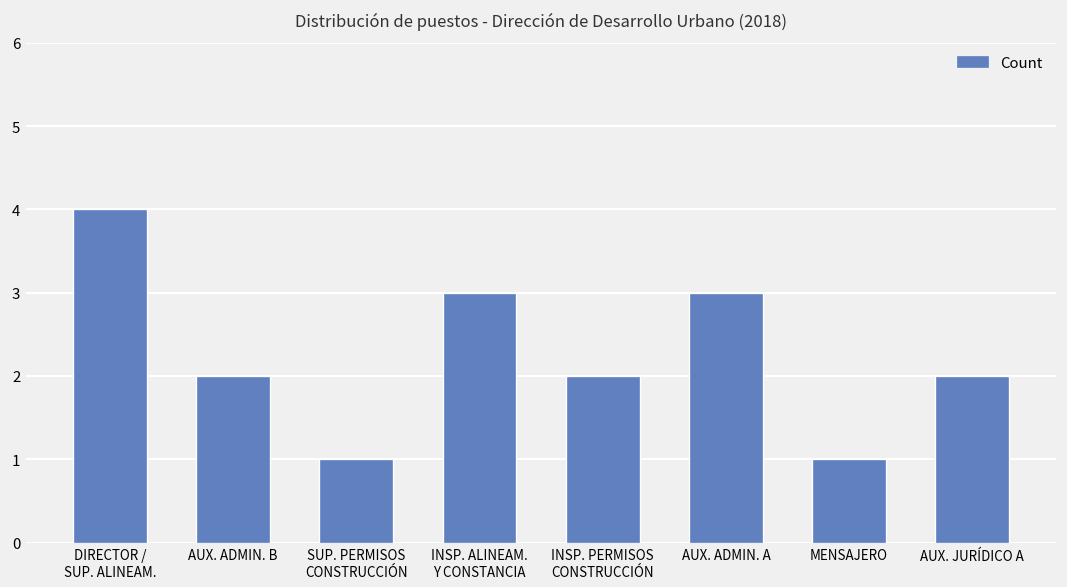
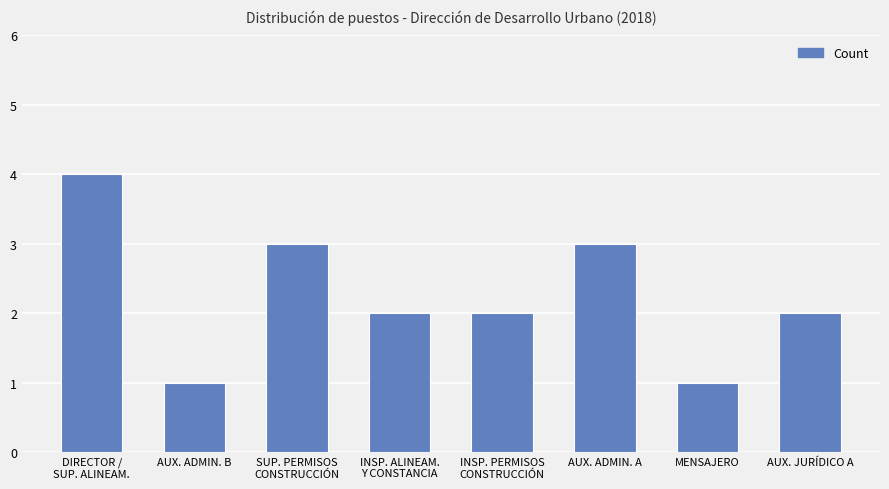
AUX. ADMIN. B: 2 -> 1
SUP. PERMISOS CONSTRUCCIÓN: 1 -> 3
INSP. ALINEAM. Y CONSTANCIA: 3 -> 2
